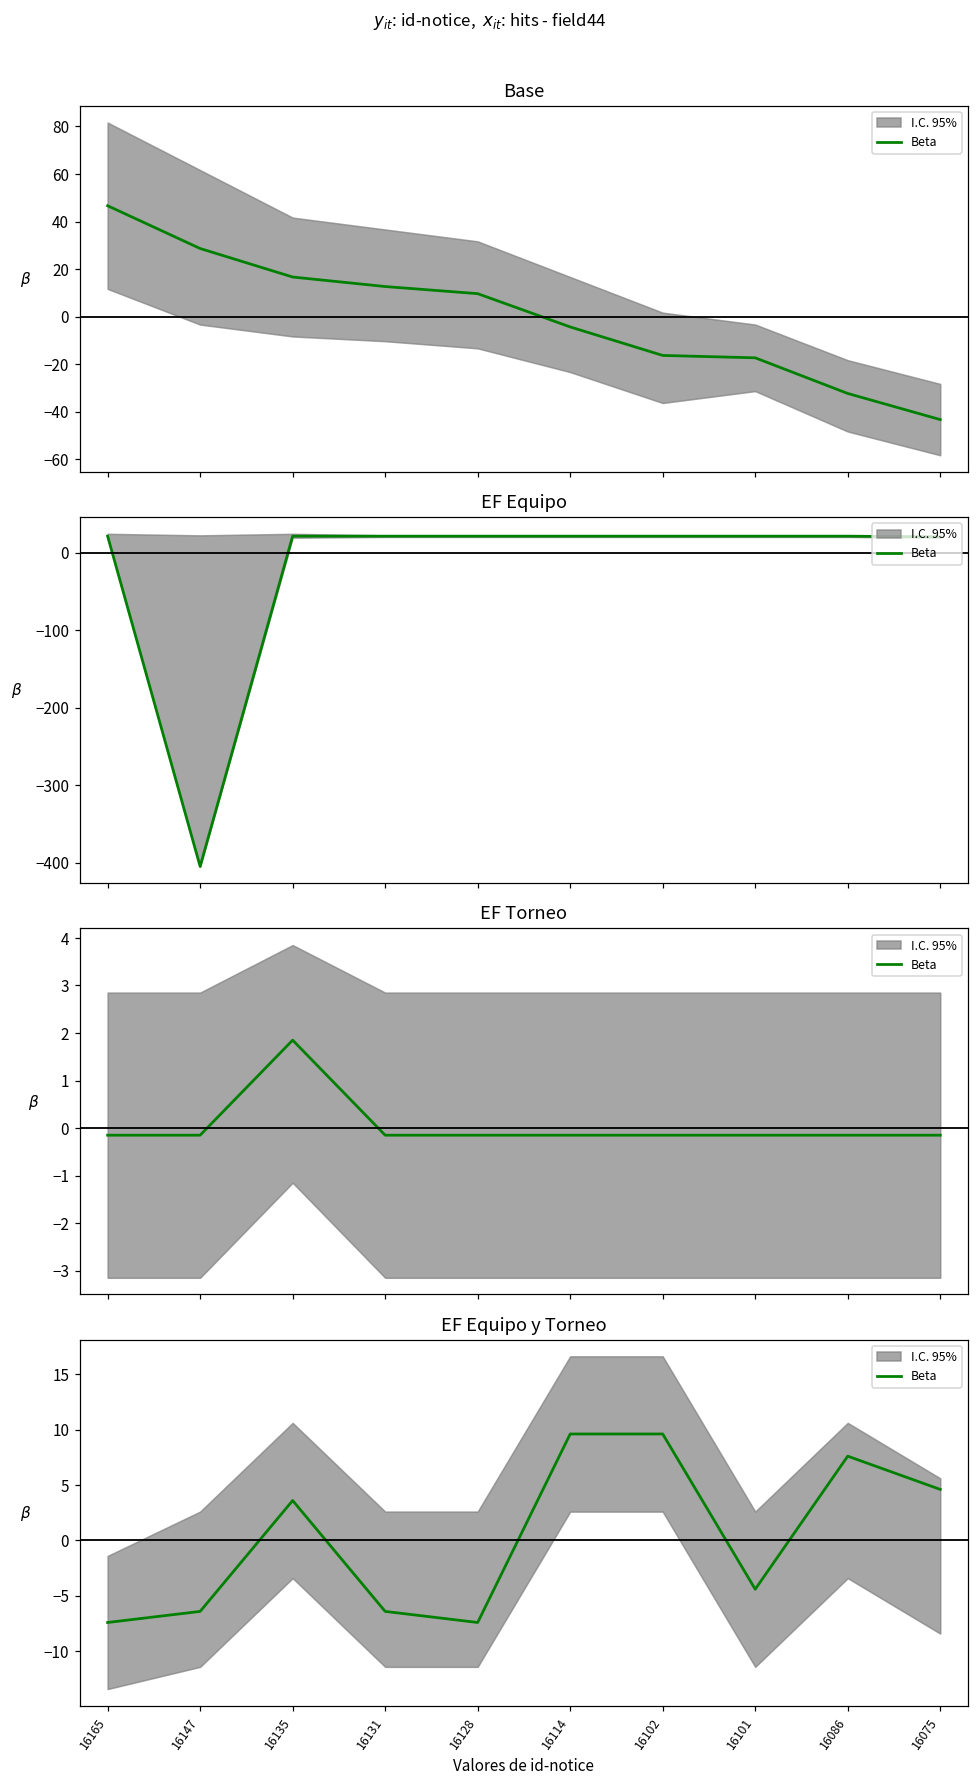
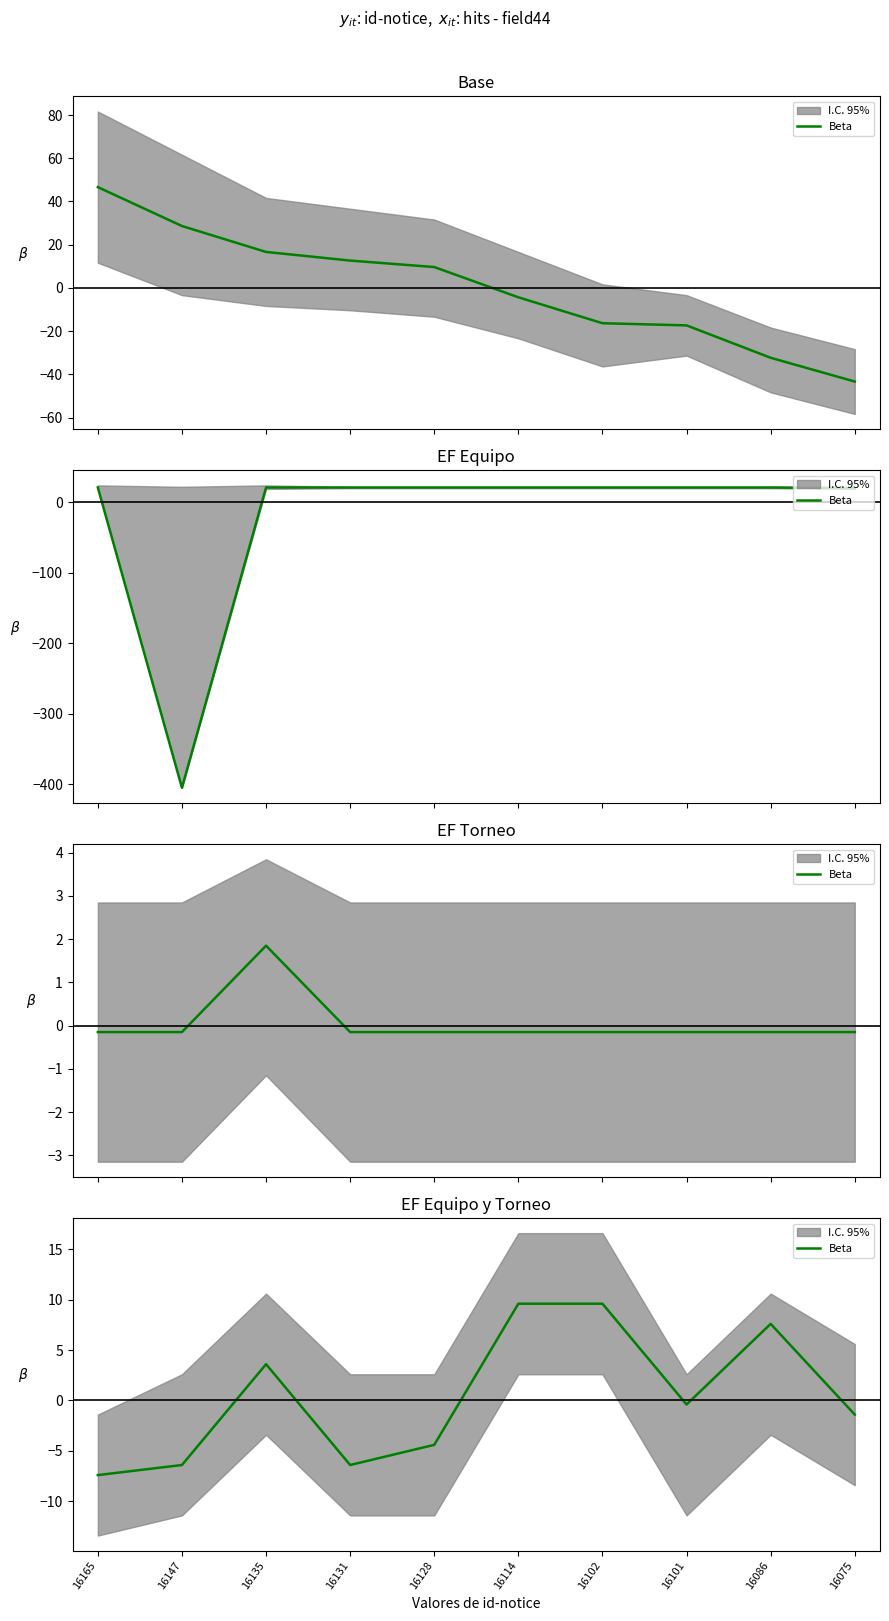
EF Equipo y Torneo, Beta, 16128: -7.4 -> -4.4
EF Equipo y Torneo, Beta, 16101: -4.4 -> -0.4
EF Equipo y Torneo, Beta, 16075: 4.6 -> -1.4
